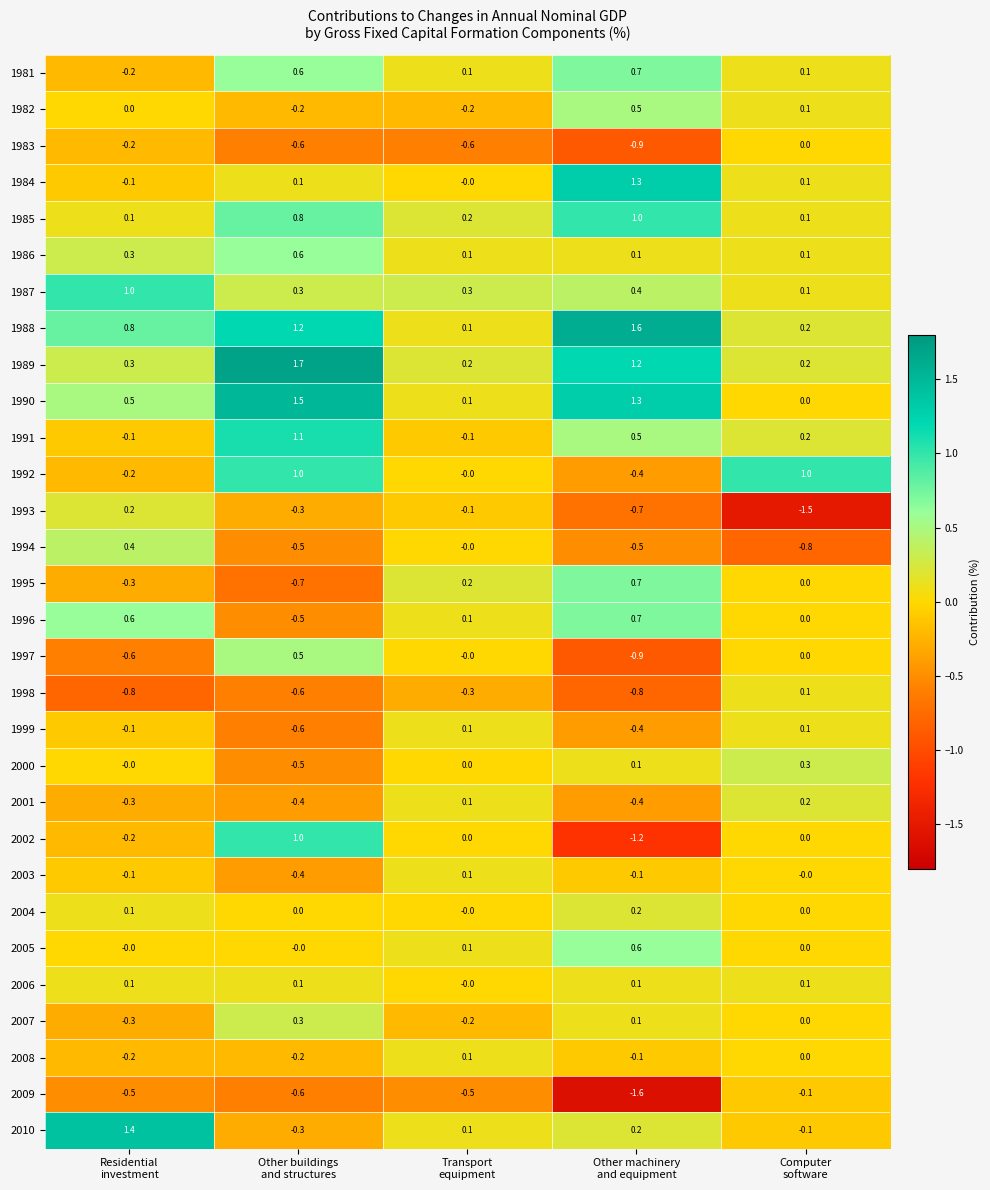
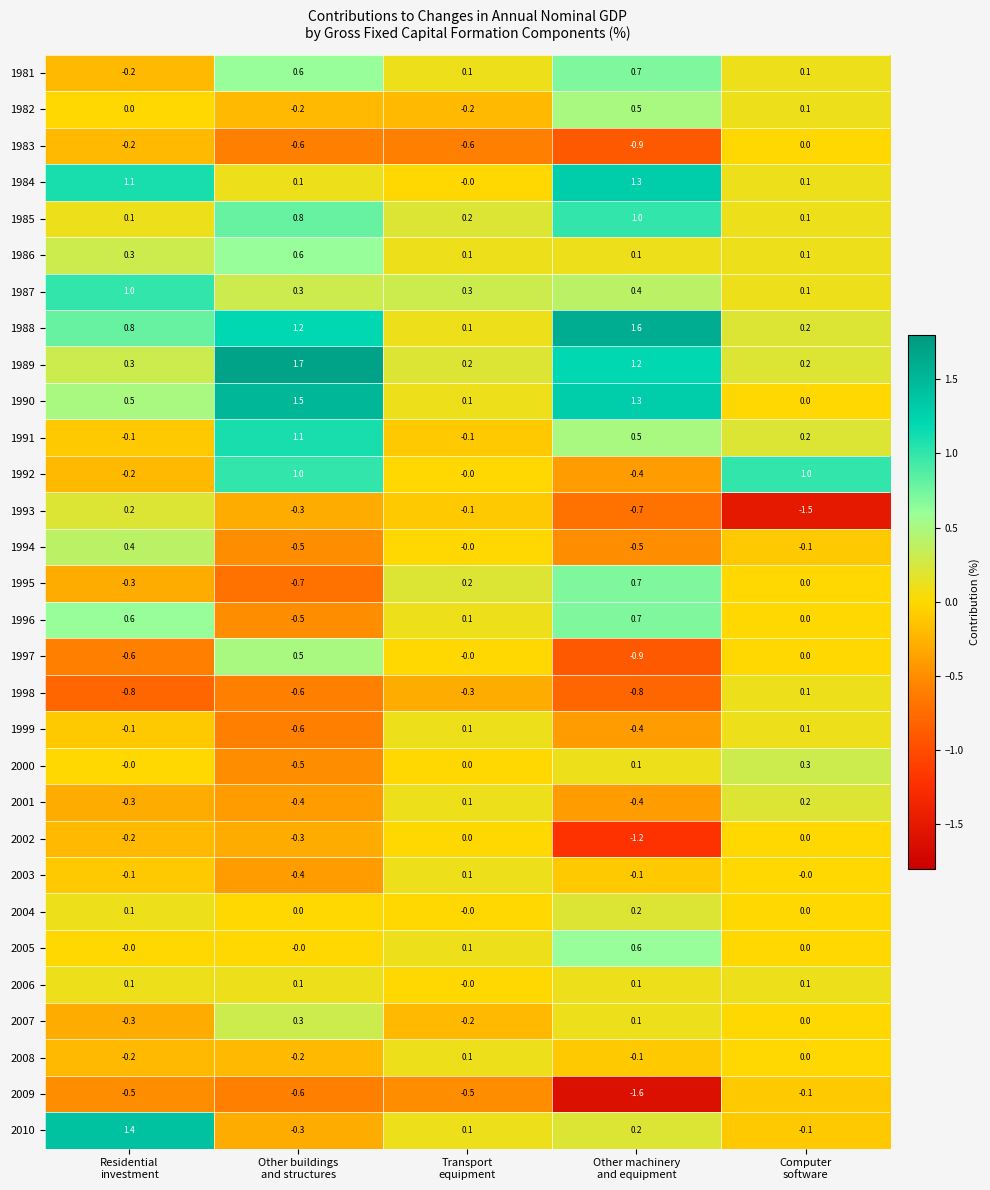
1984, Residential investment: -0.1 -> 1.1
1994, Computer software: -0.8 -> -0.1
2002, Other buildings and structures: 1.0 -> -0.3
